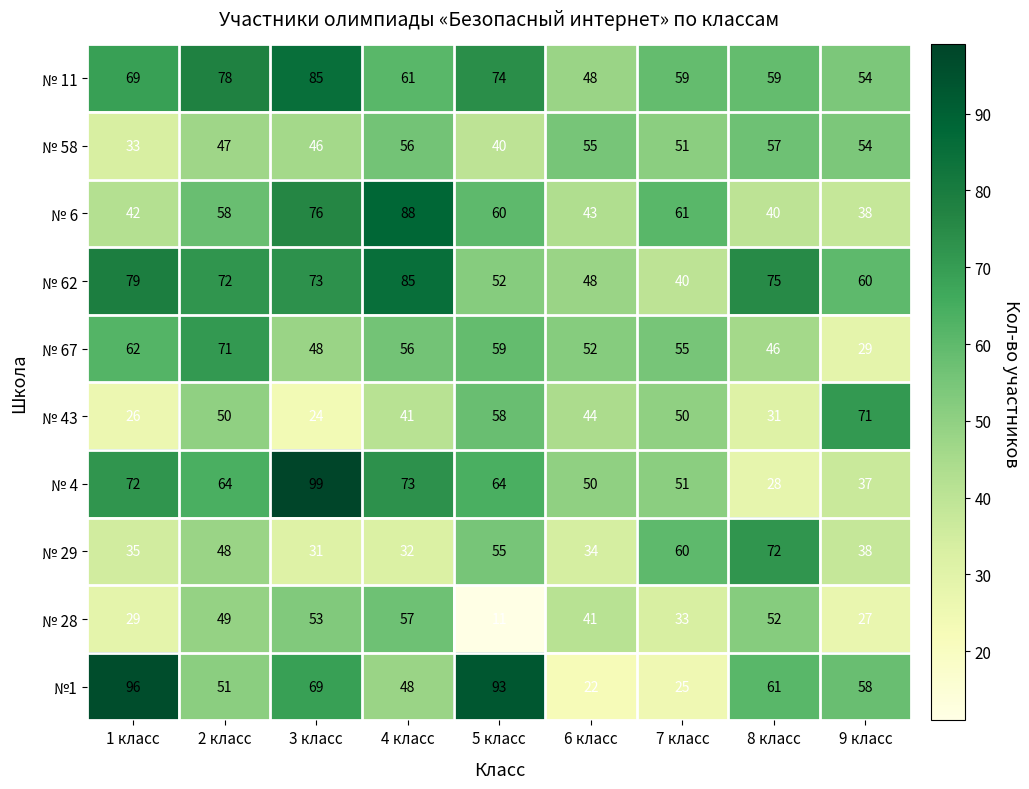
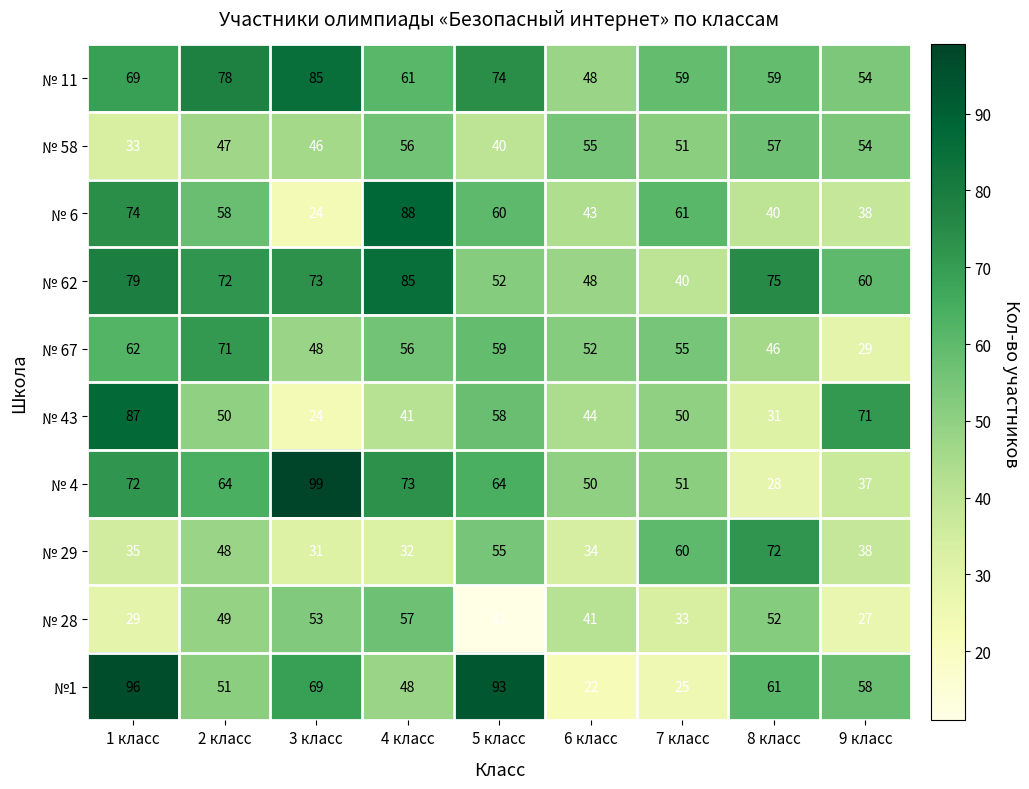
№ 6, 1 класс: 42 -> 74
№ 6, 3 класс: 76 -> 24
№ 43, 1 класс: 26 -> 87
